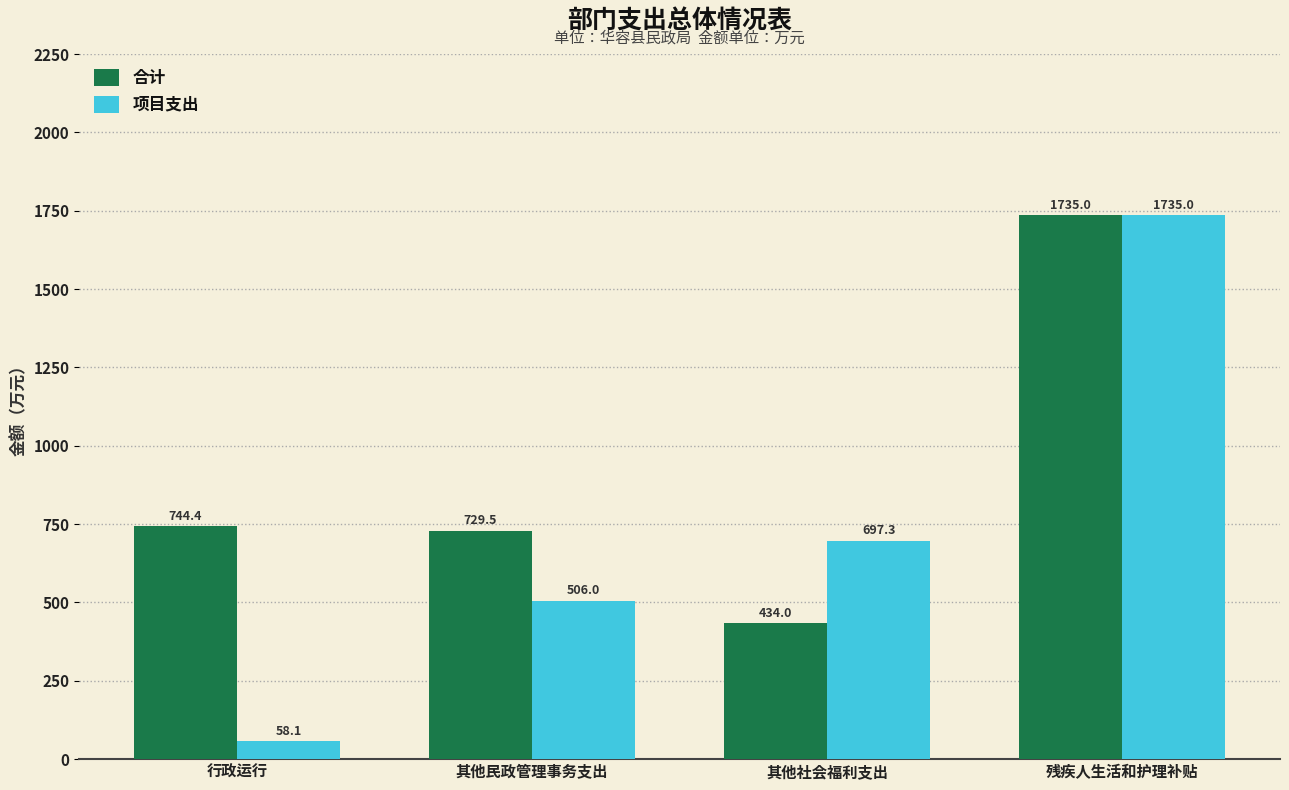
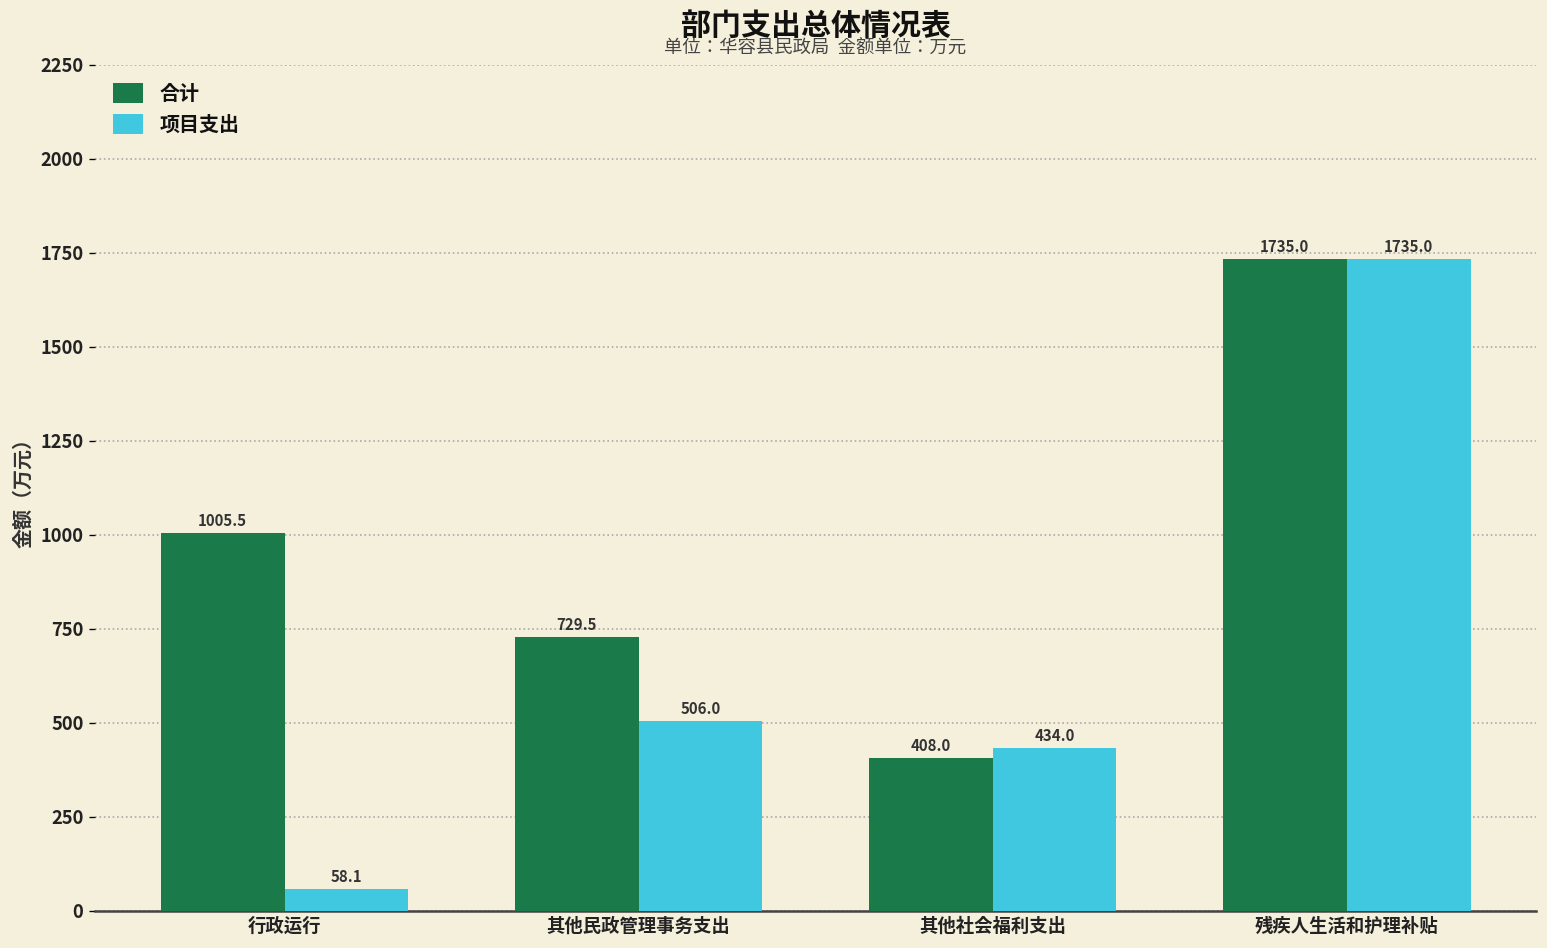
合计, 行政运行: 744.4 -> 1005.5
合计, 其他社会福利支出: 434.0 -> 408.0
项目支出, 其他社会福利支出: 697.3 -> 434.0
